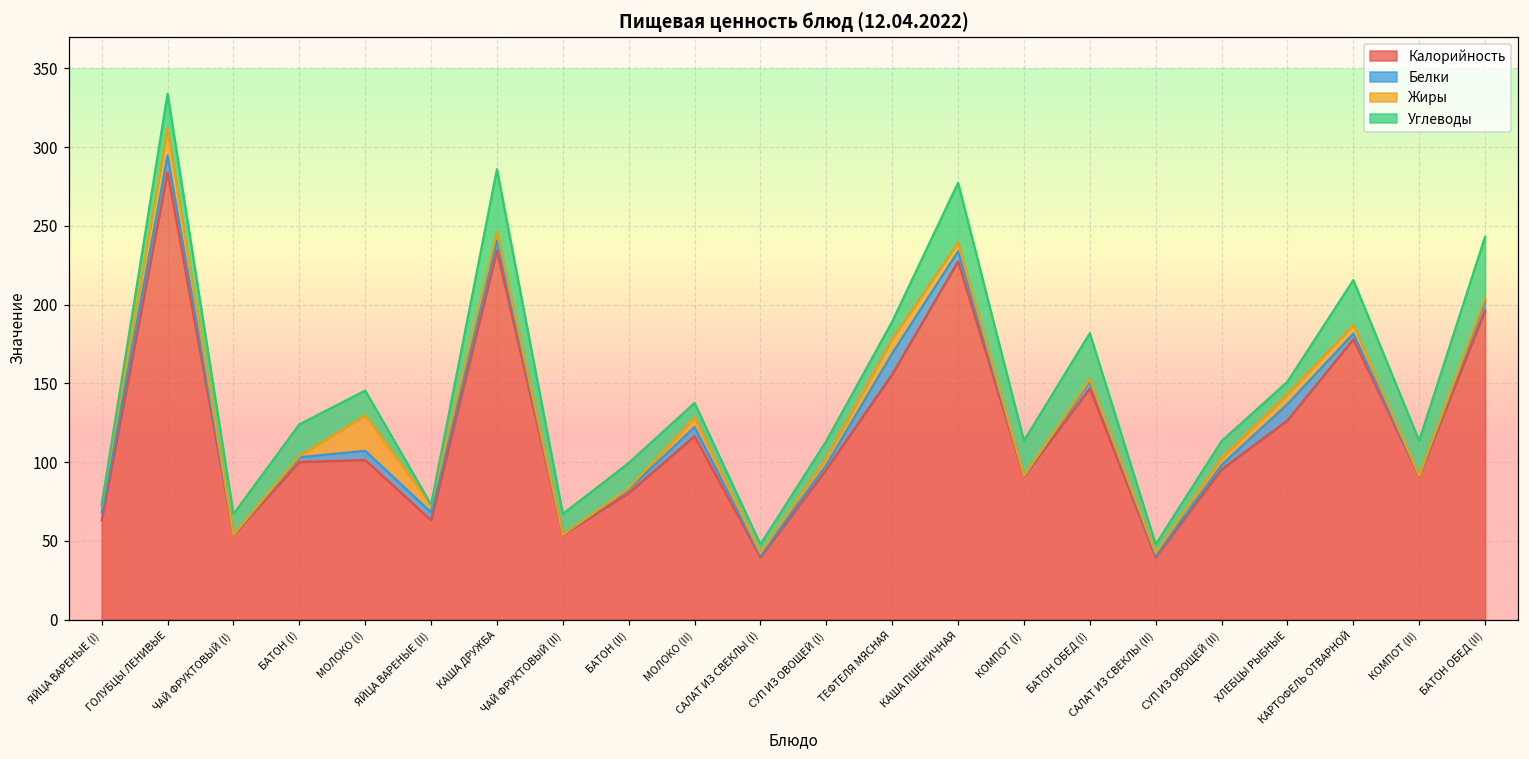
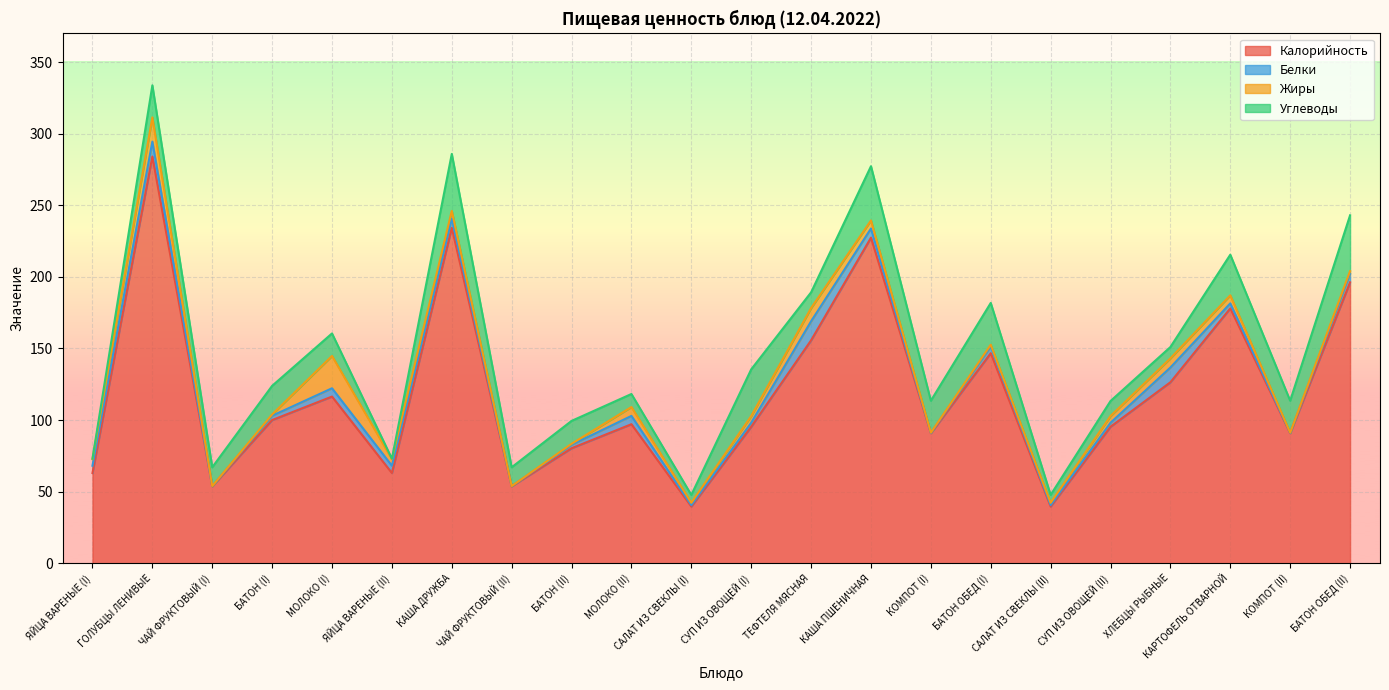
Калорийность, МОЛОКО (I): 101 -> 116
Калорийность, МОЛОКО (II): 116 -> 97
Углеводы, СУП ИЗ ОВОЩЕЙ (I): 11 -> 33
